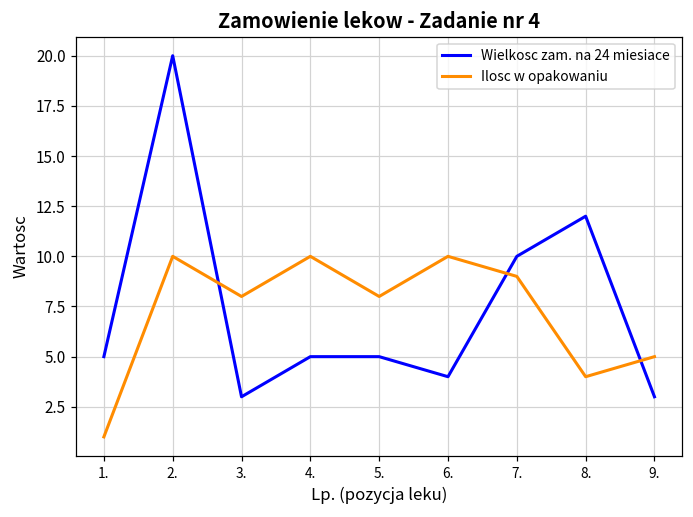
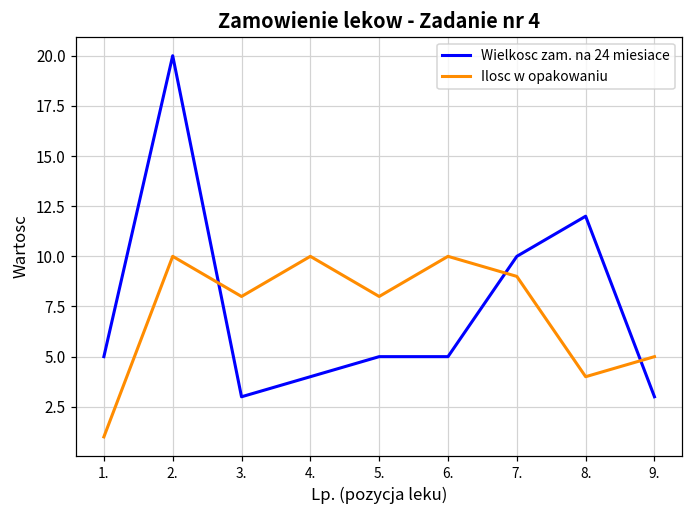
Wielkosc zam. na 24 miesiace, 4.: 5 -> 4
Wielkosc zam. na 24 miesiace, 6.: 4 -> 5
